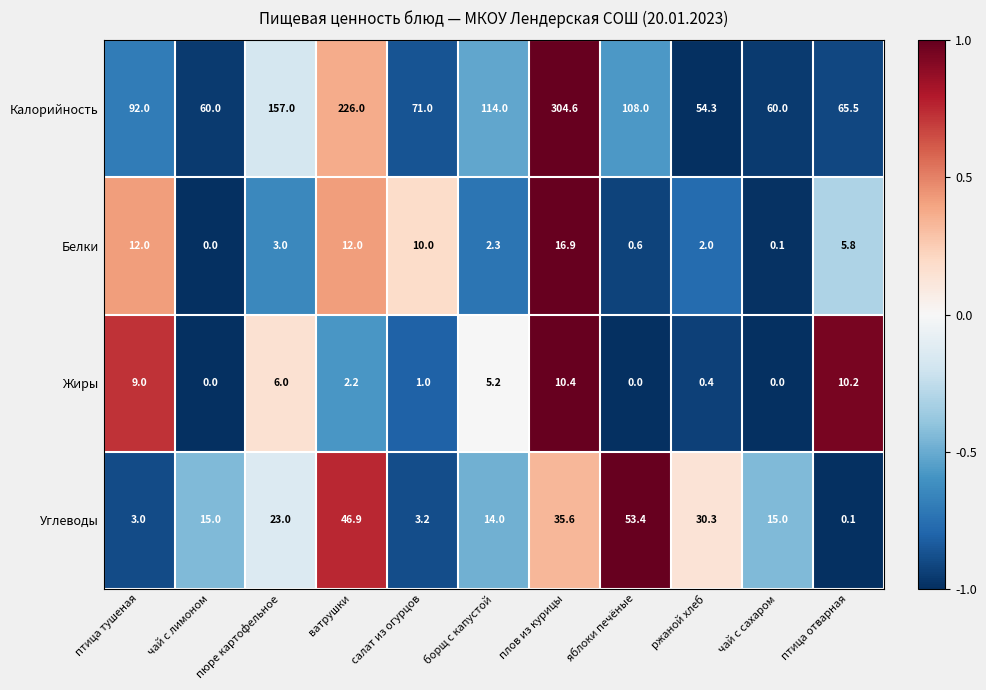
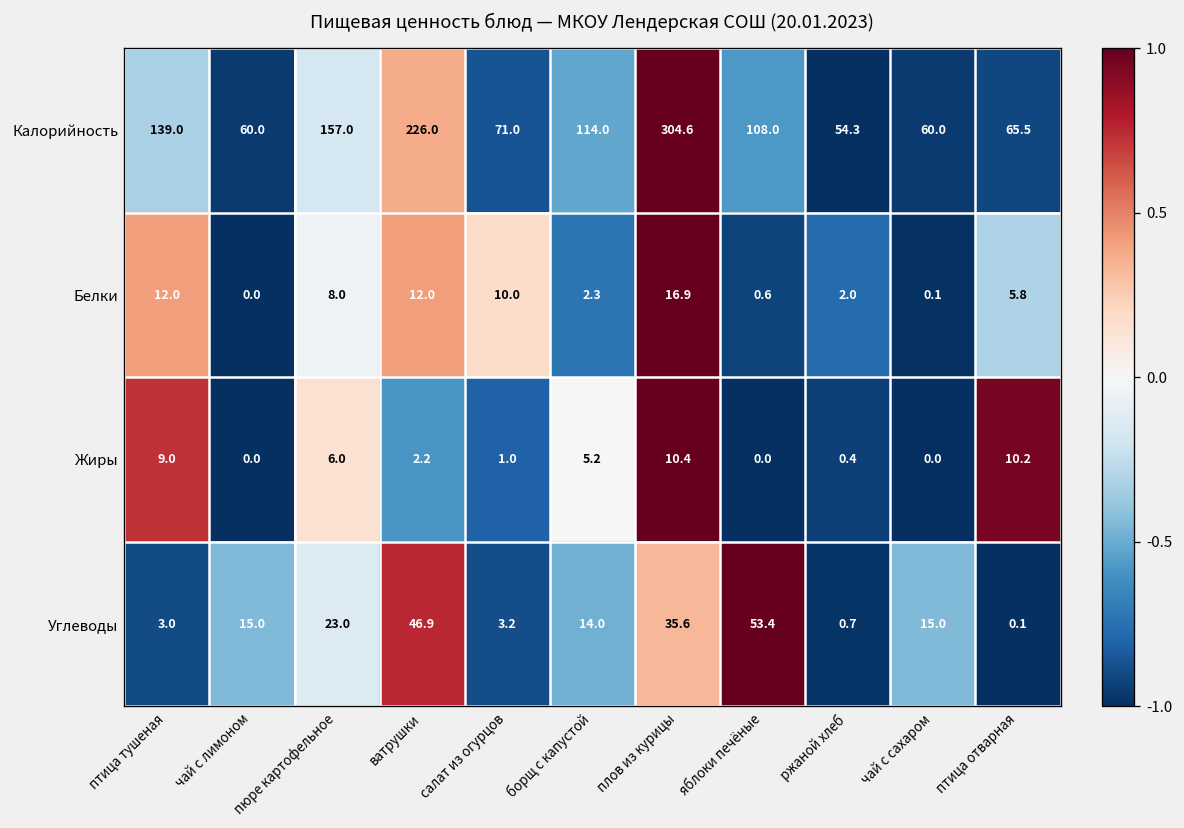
Калорийность, птица тушеная: 92.0 -> 139.0
Белки, пюре картофельное: 3.0 -> 8.0
Углеводы, ржаной хлеб: 30.3 -> 0.7
